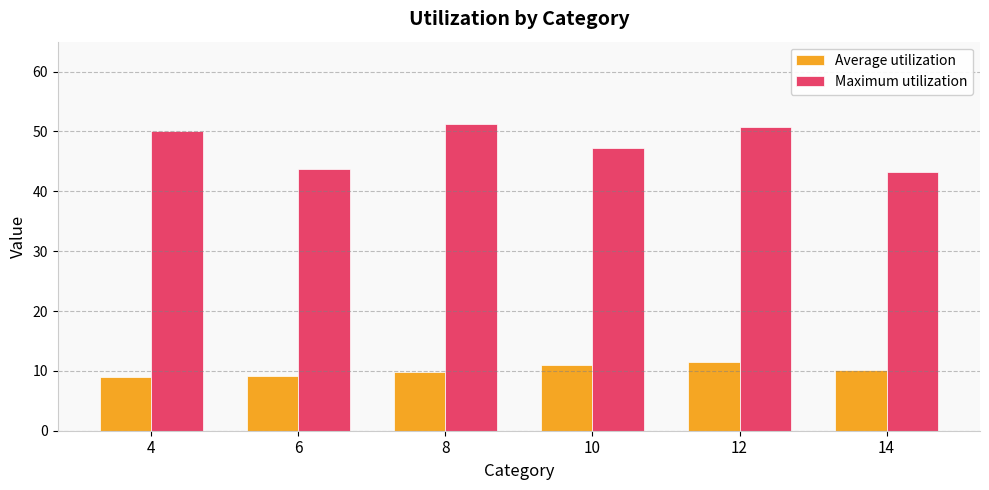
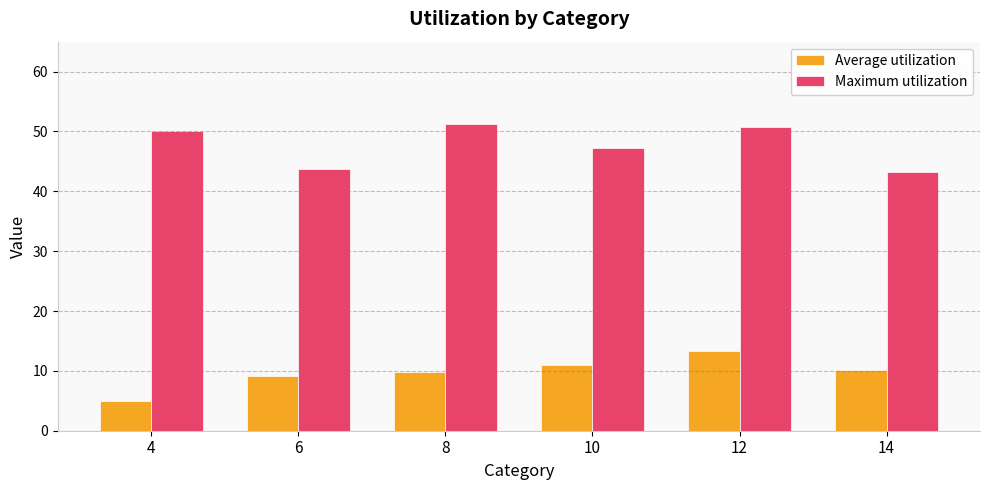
Average utilization, 4: 9 -> 5
Average utilization, 12: 12 -> 13
